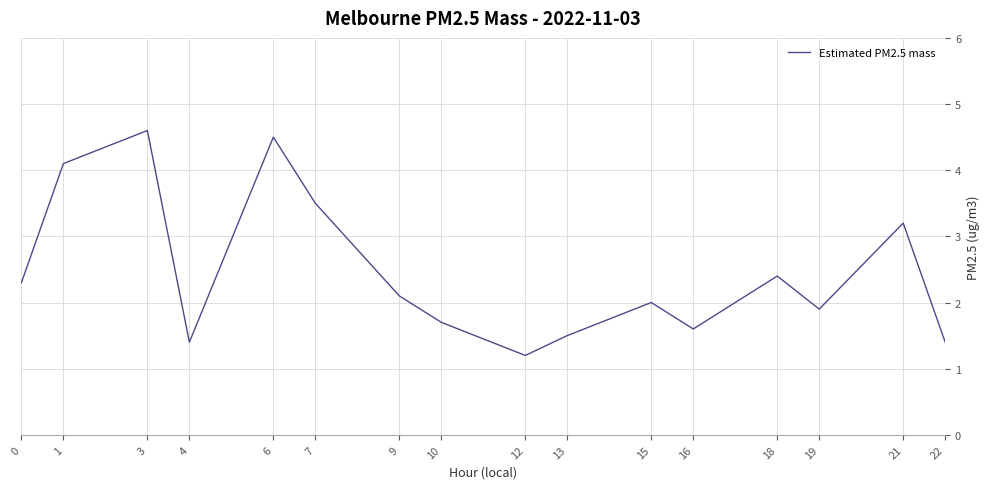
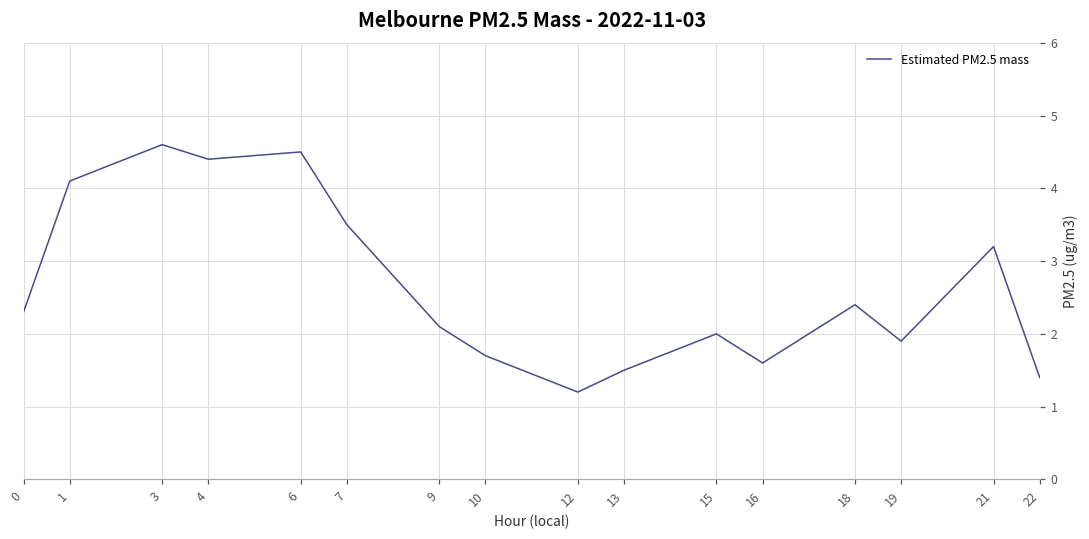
4: 1.4 -> 4.4
